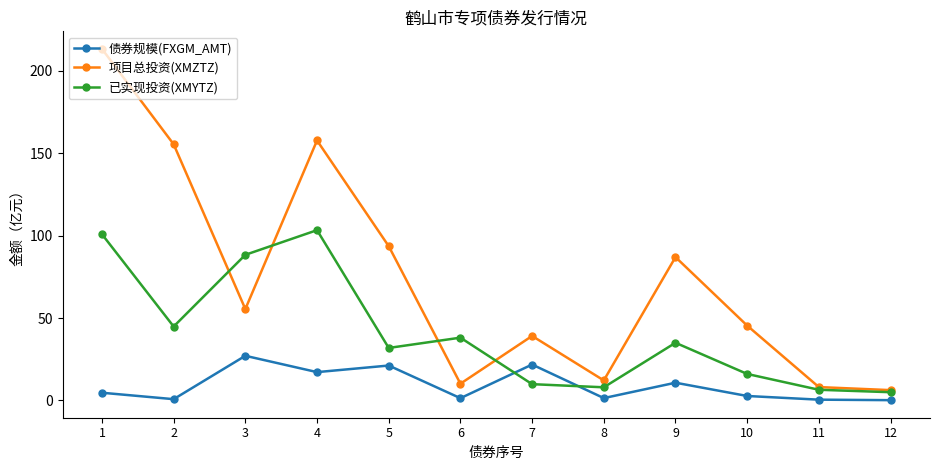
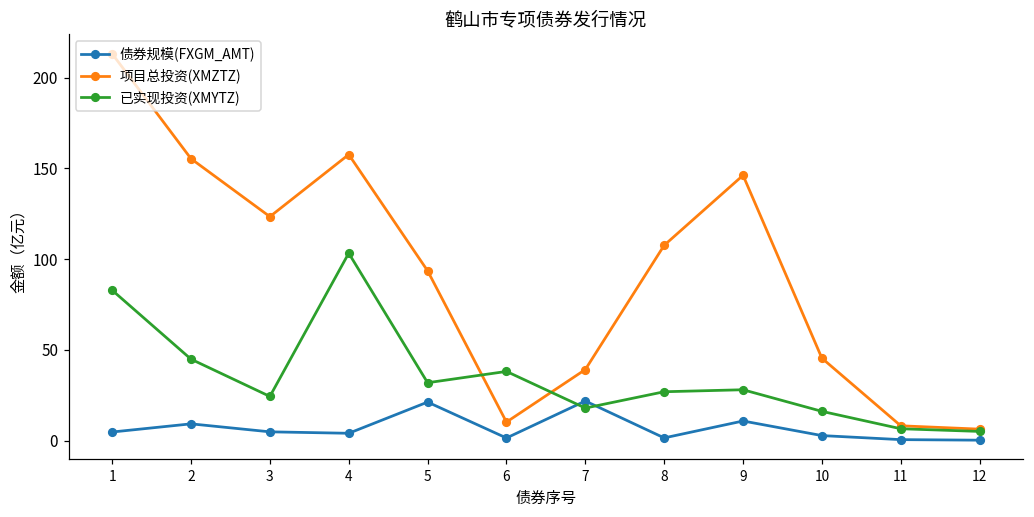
已实现投资(XMYTZ), 1: 101 -> 83
债券规模(FXGM_AMT), 2: 1 -> 9
债券规模(FXGM_AMT), 3: 27 -> 5
项目总投资(XMZTZ), 3: 55 -> 123
已实现投资(XMYTZ), 3: 88 -> 24
债券规模(FXGM_AMT), 4: 17 -> 4
已实现投资(XMYTZ), 7: 10 -> 18
项目总投资(XMZTZ), 8: 12 -> 108
已实现投资(XMYTZ), 8: 8 -> 27
项目总投资(XMZTZ), 9: 87 -> 146
已实现投资(XMYTZ), 9: 35 -> 28
